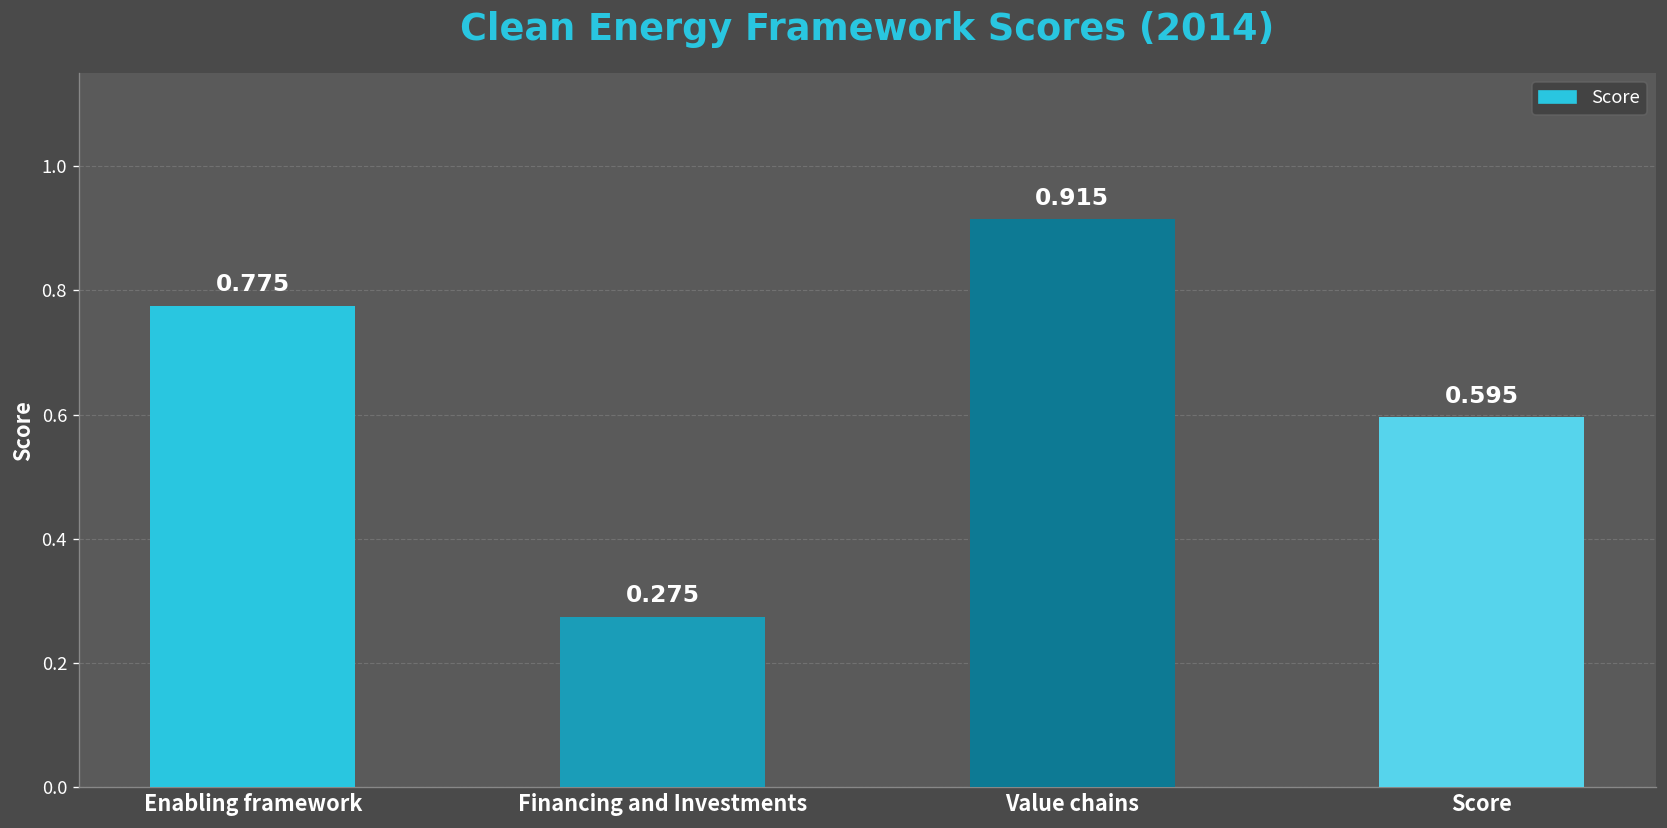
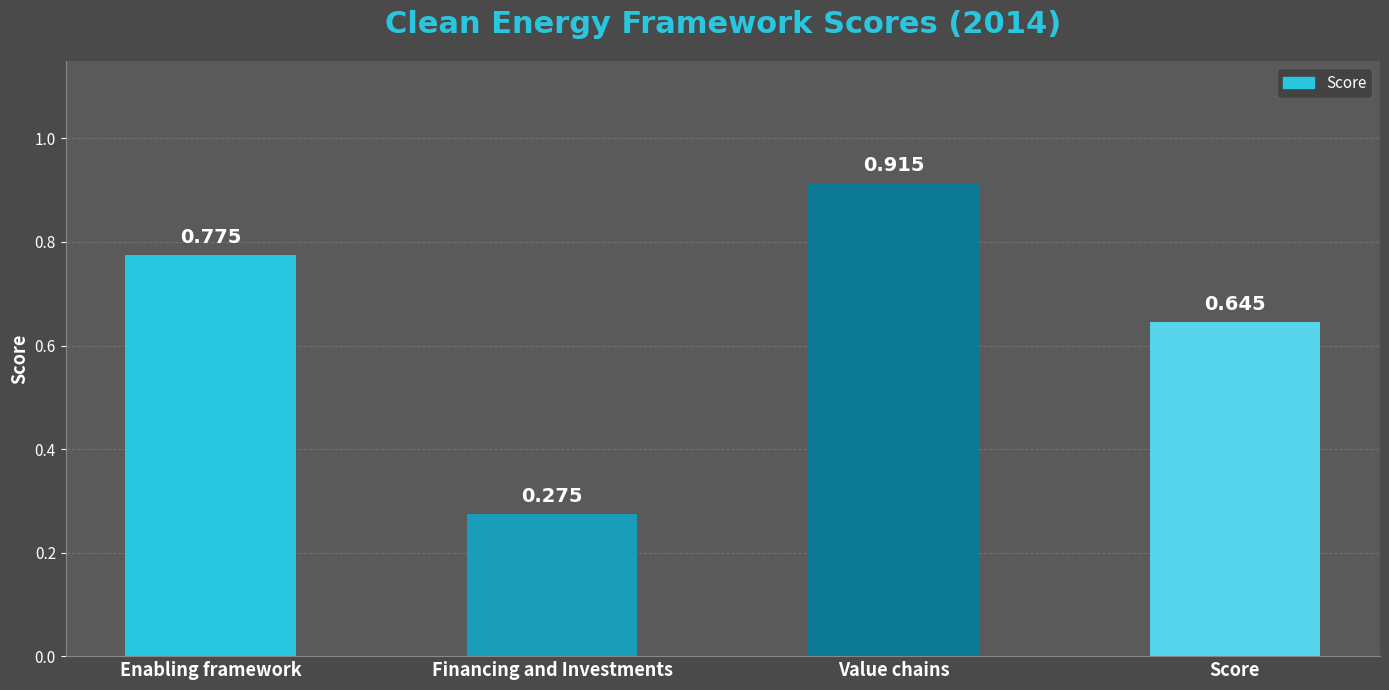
Score: 0.595 -> 0.645
